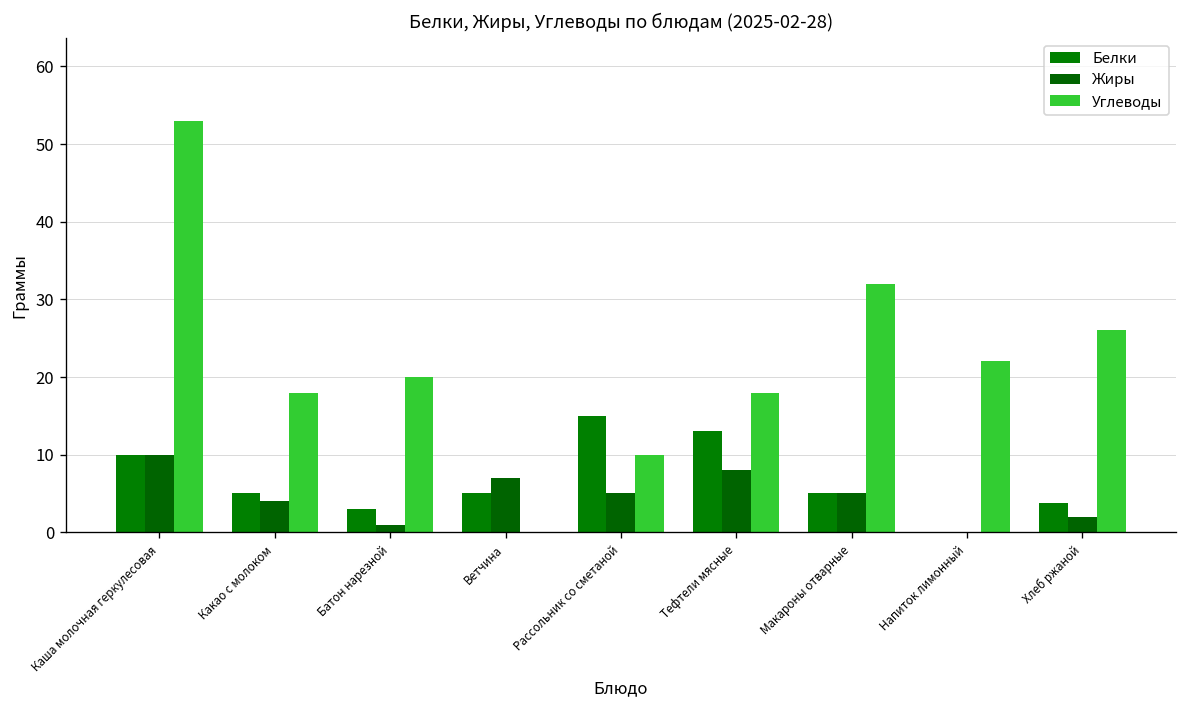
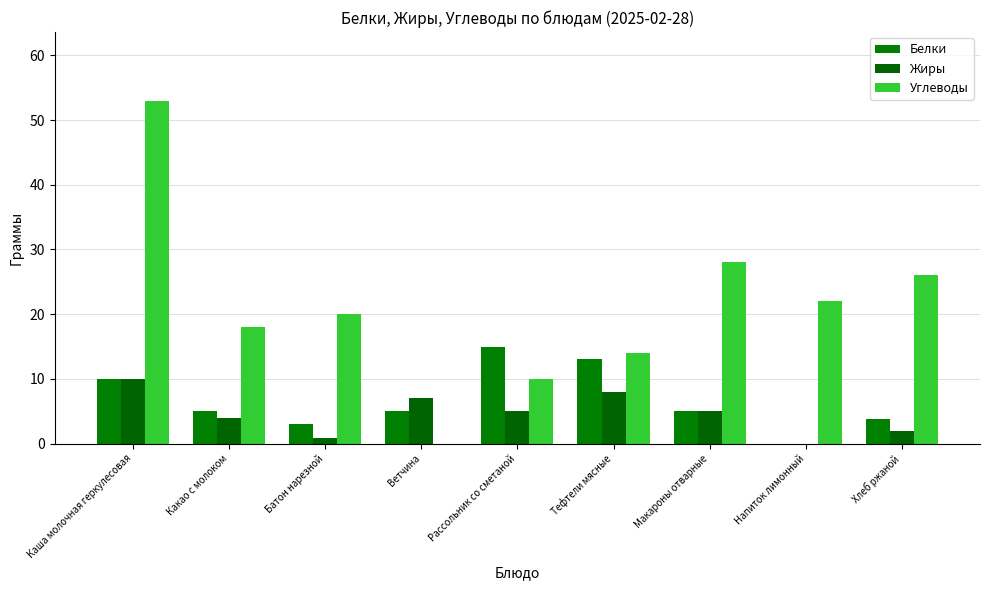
Углеводы, Тефтели мясные: 18 -> 14
Углеводы, Макароны отварные: 32 -> 28
